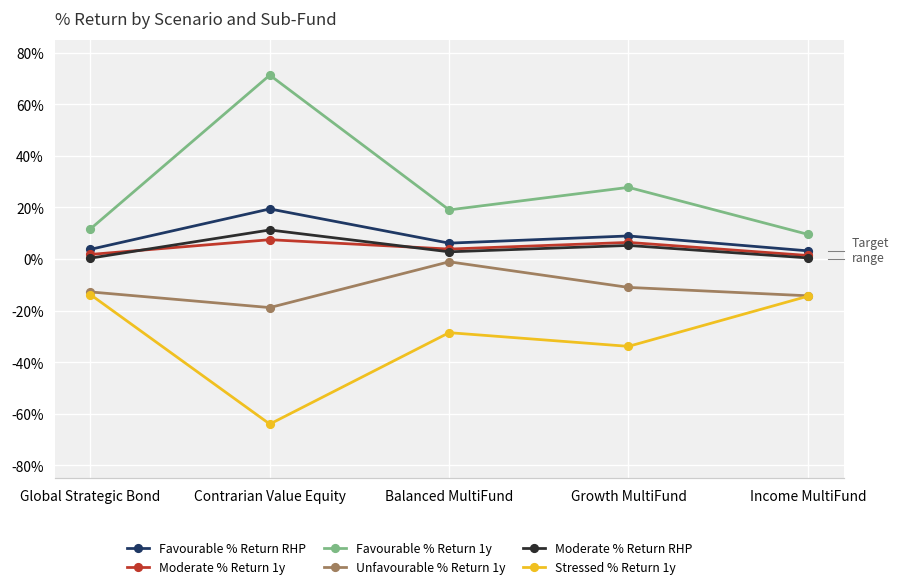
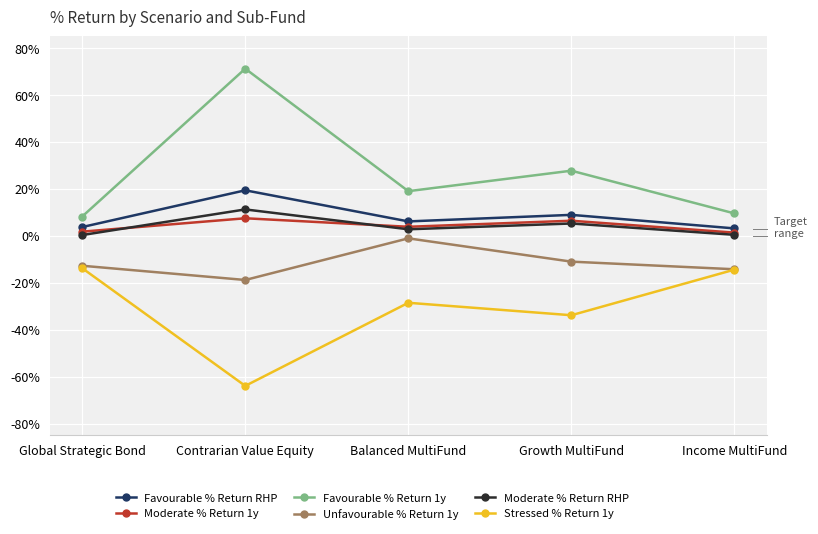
Favourable % Return 1y, Global Strategic Bond: 12% -> 8%
